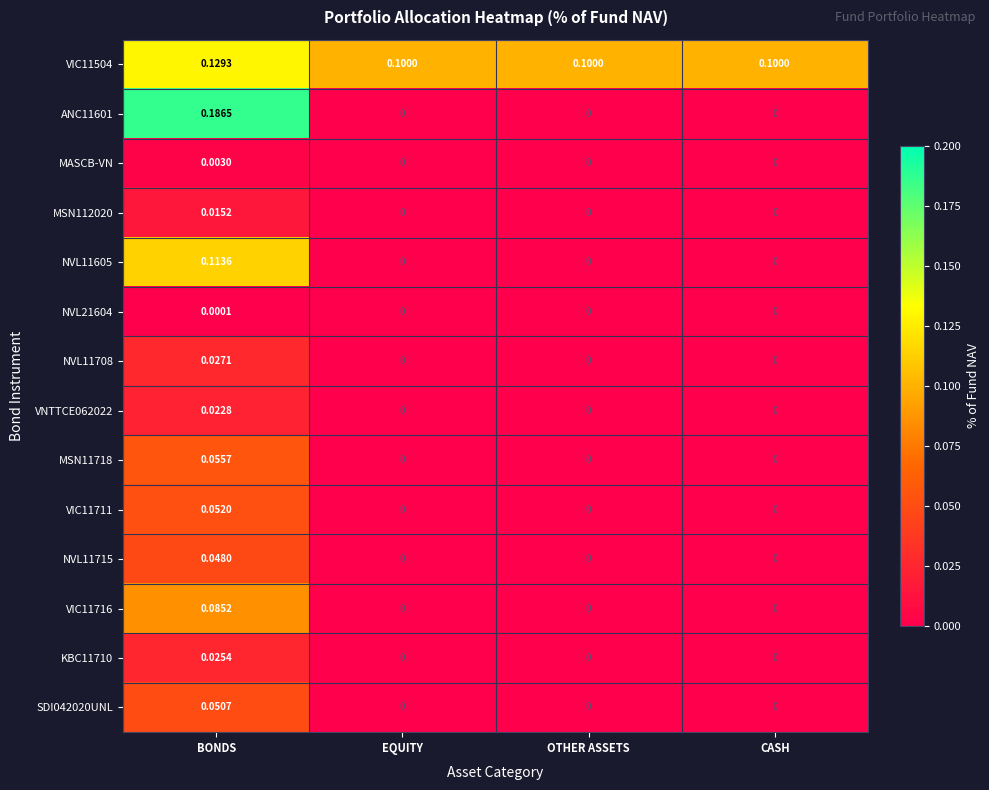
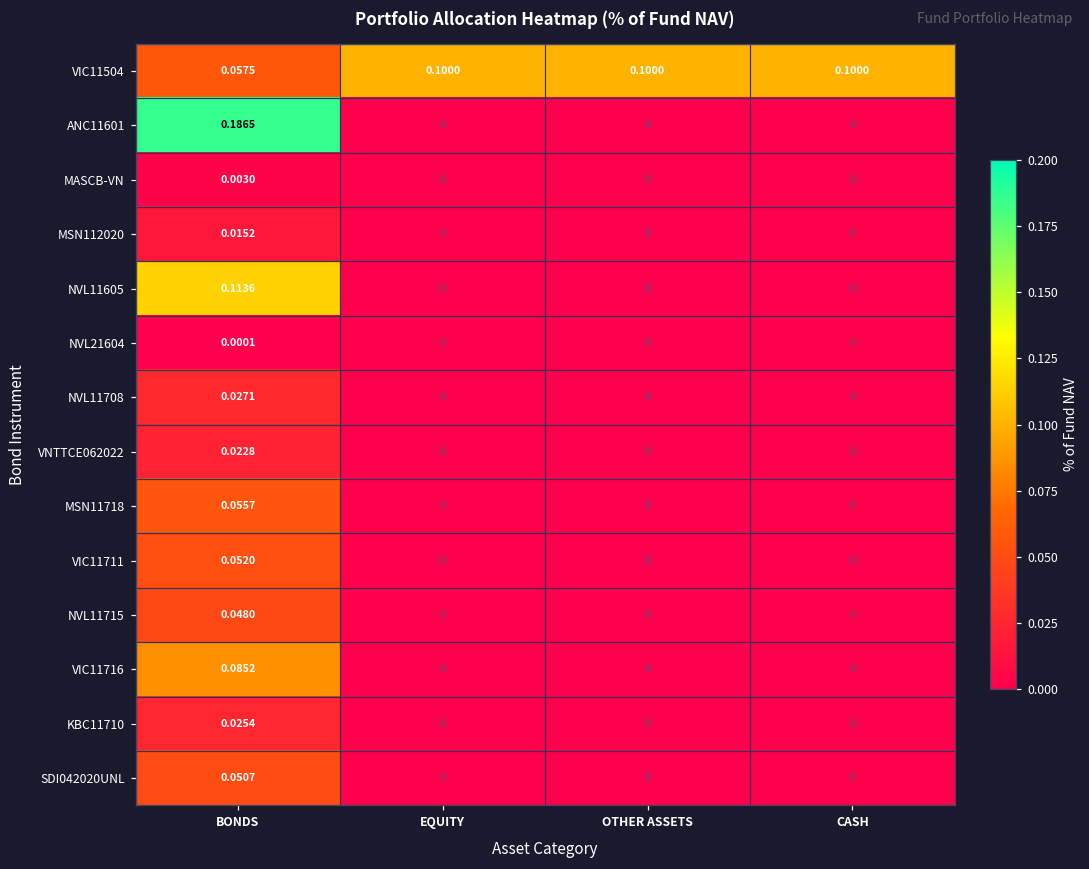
VIC11504, BONDS: 0.1293 -> 0.0575
